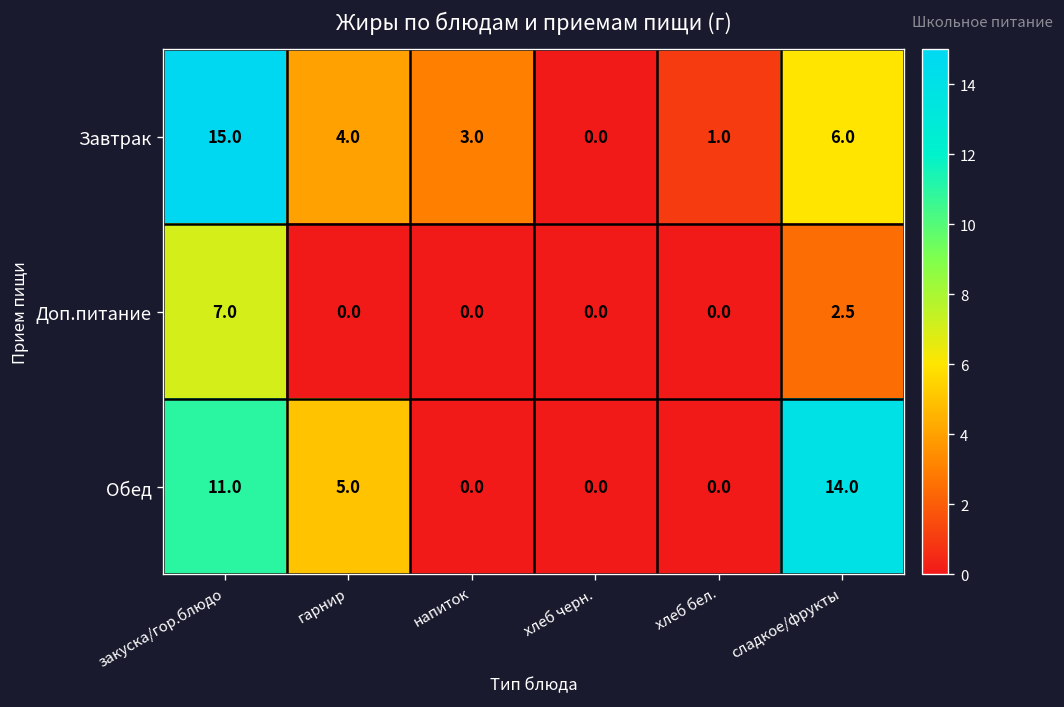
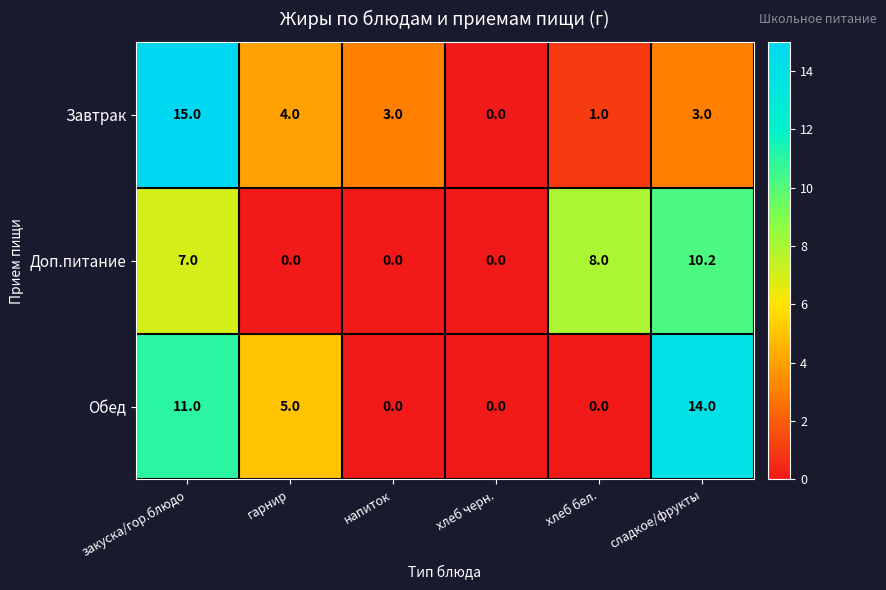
Завтрак, сладкое/фрукты: 6.0 -> 3.0
Доп.питание, хлеб бел.: 0.0 -> 8.0
Доп.питание, сладкое/фрукты: 2.5 -> 10.2
